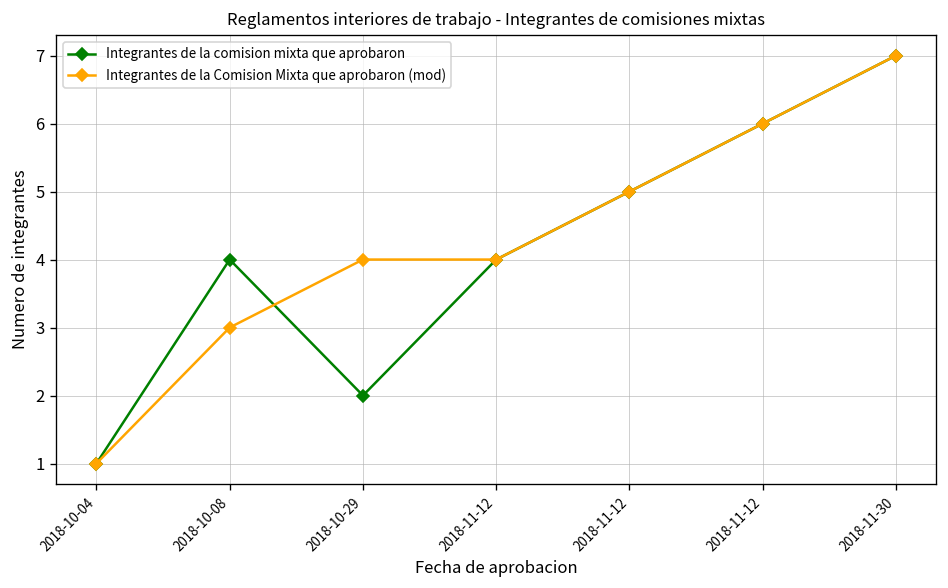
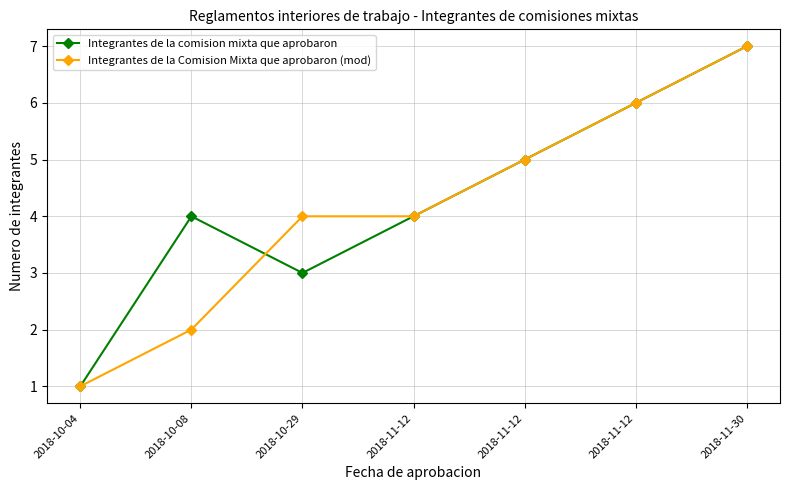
Integrantes de la Comision Mixta que aprobaron (mod), 2018-10-08: 3 -> 2
Integrantes de la comision mixta que aprobaron, 2018-10-29: 2 -> 3
